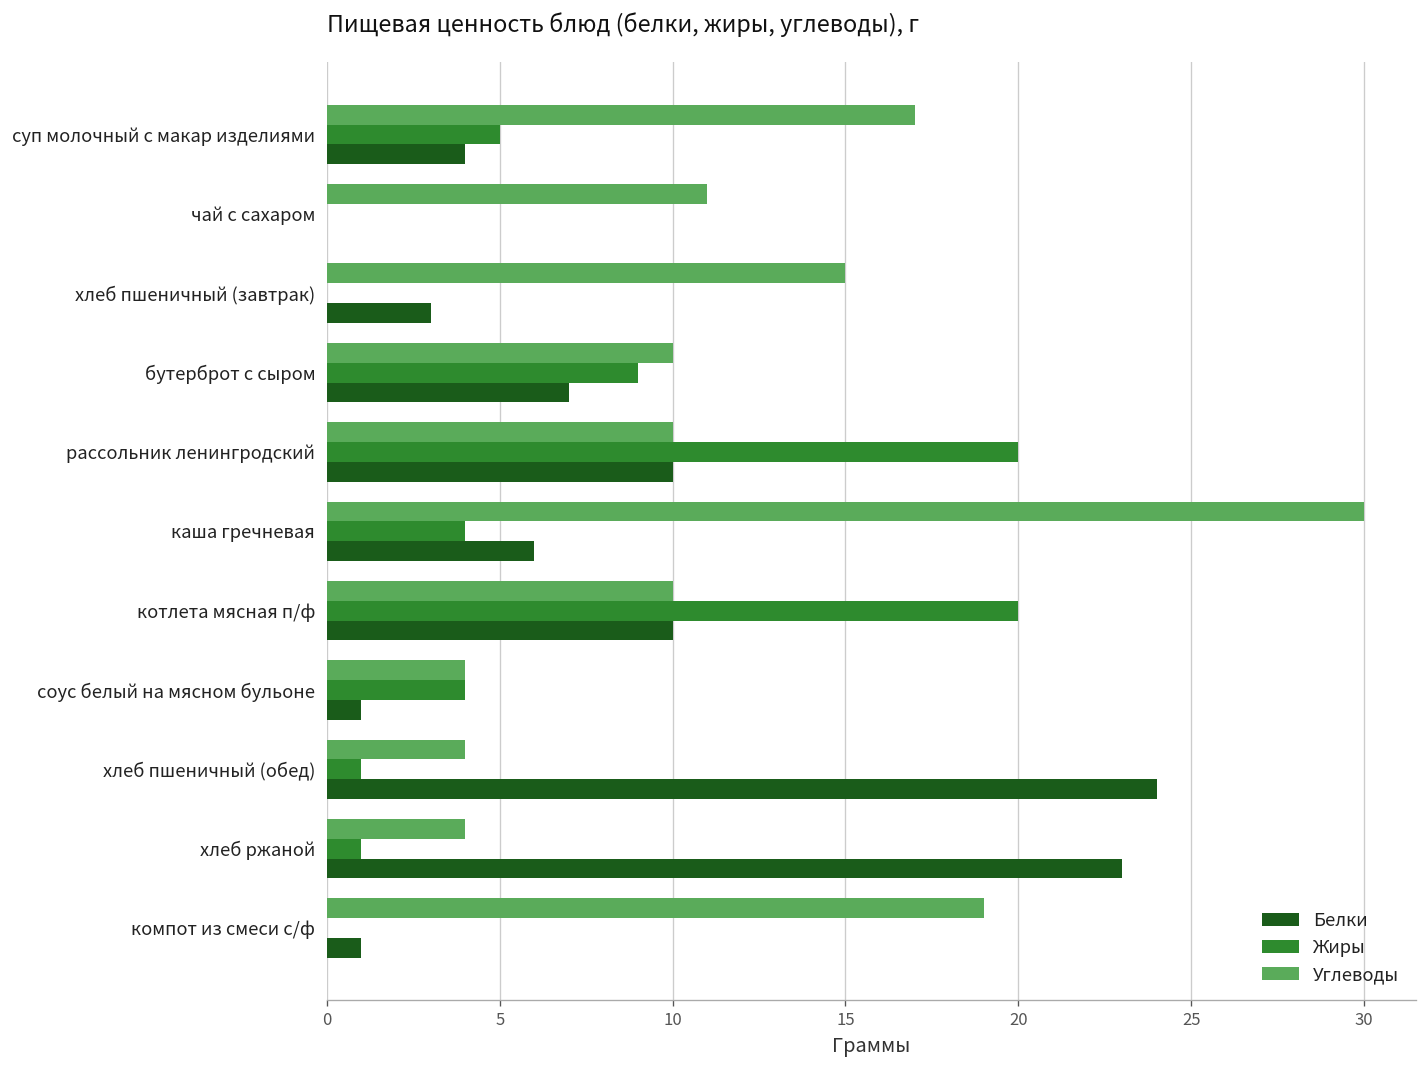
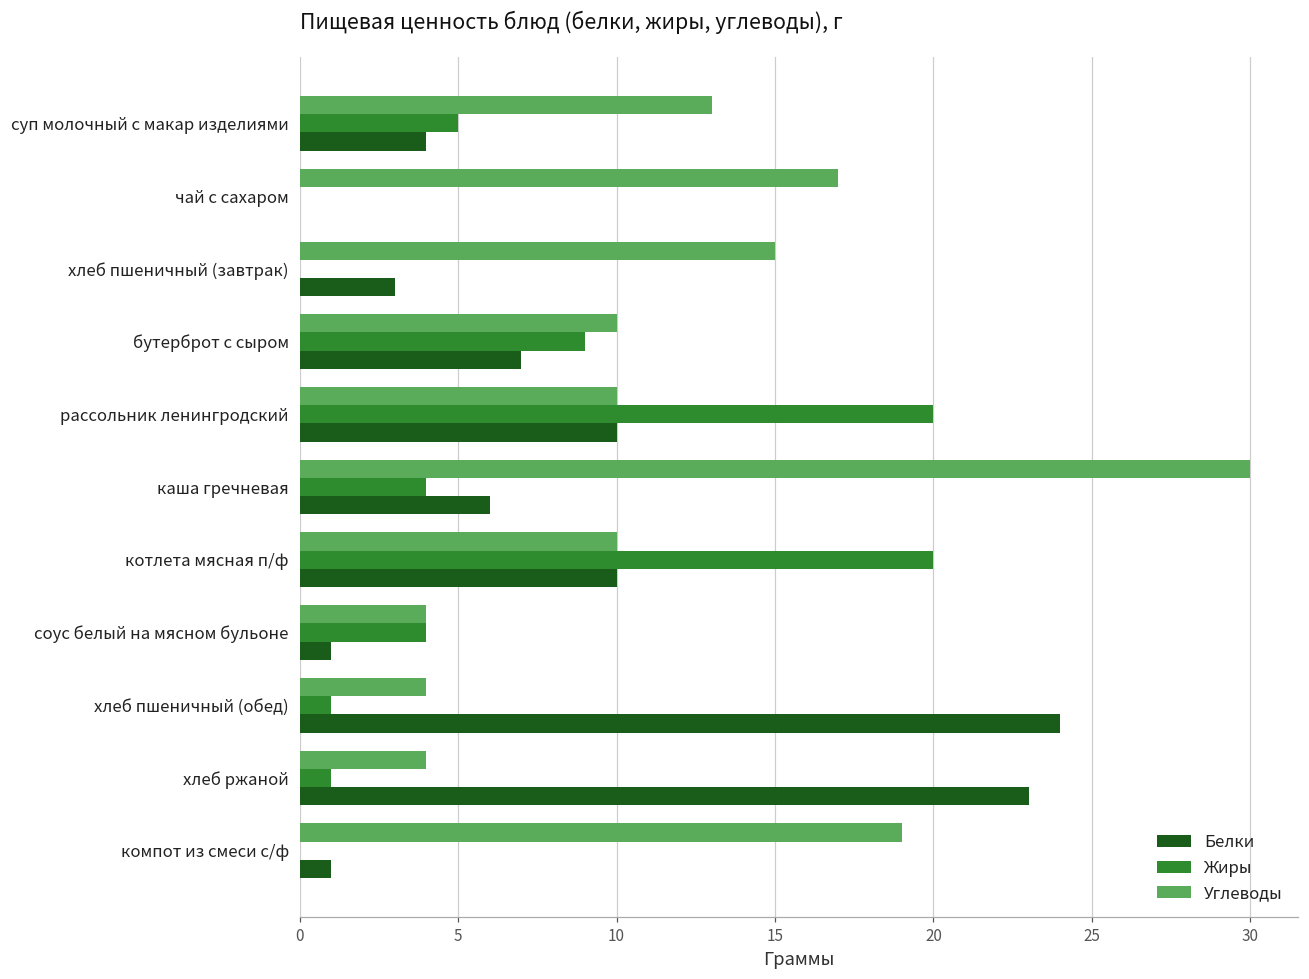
Углеводы, суп молочный с макар изделиями: 17 -> 13
Углеводы, чай с сахаром: 11 -> 17
